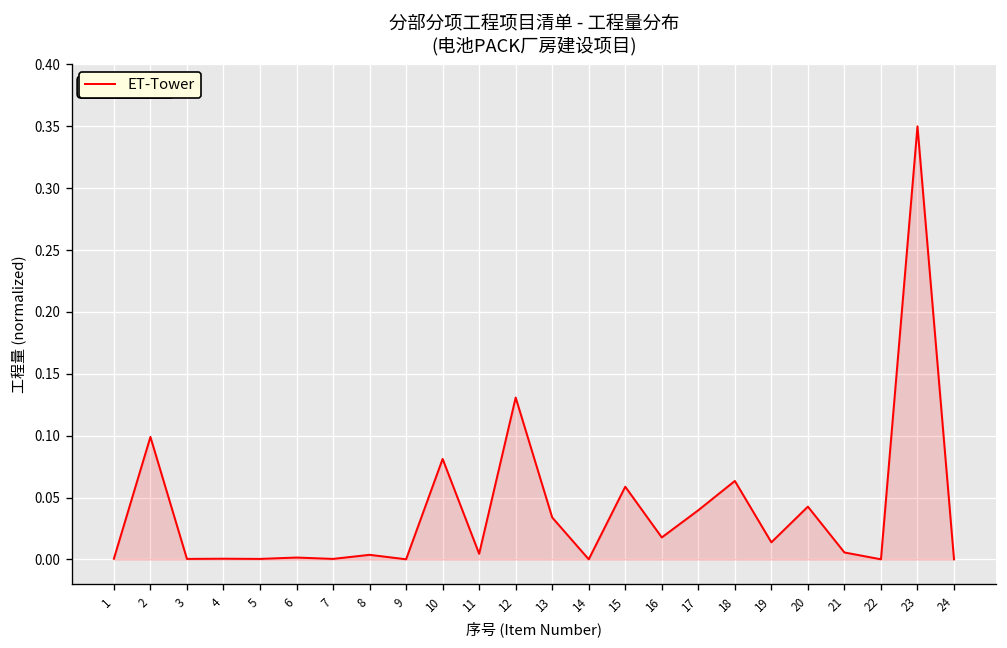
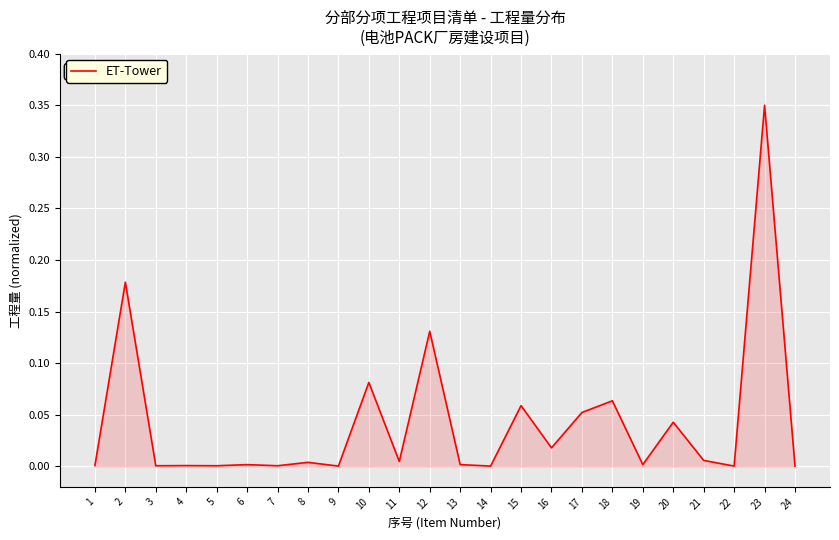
2: 0.099 -> 0.178
13: 0.034 -> 0.002
17: 0.040 -> 0.052
19: 0.014 -> 0.002
